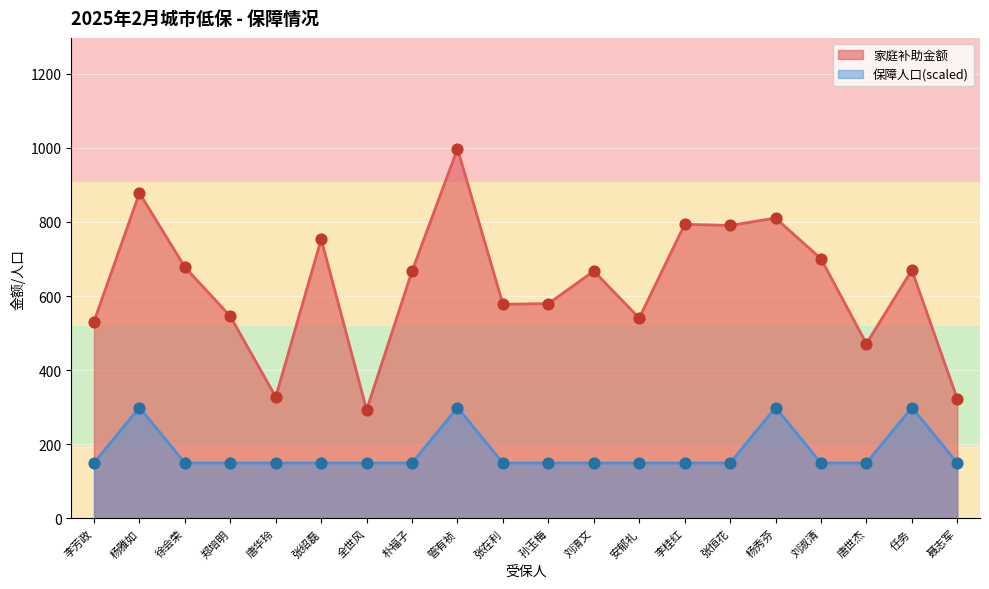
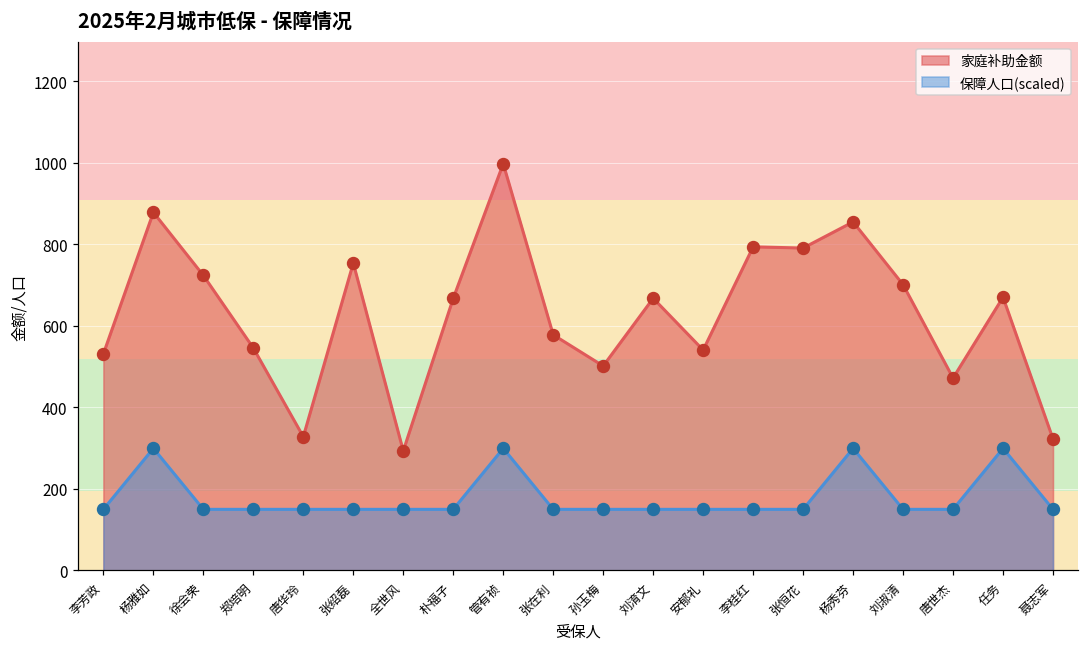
家庭补助金额, 徐会荣: 680 -> 720
家庭补助金额, 孙玉梅: 580 -> 500
家庭补助金额, 杨秀芬: 810 -> 850
